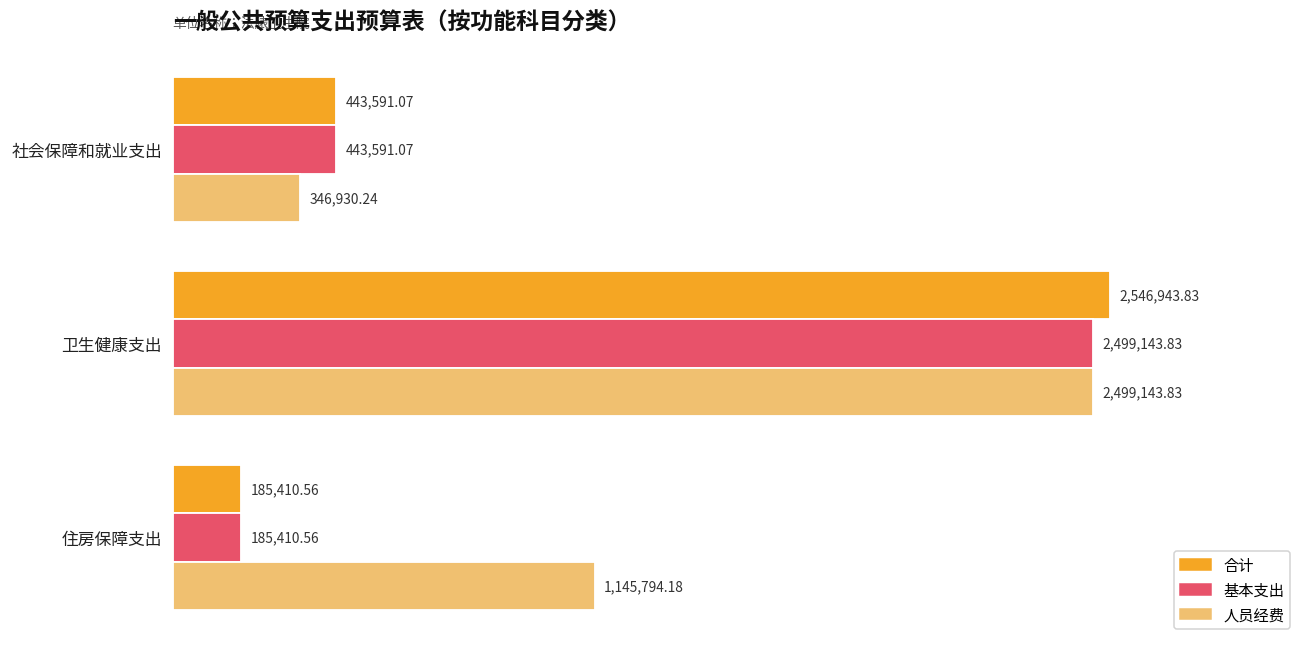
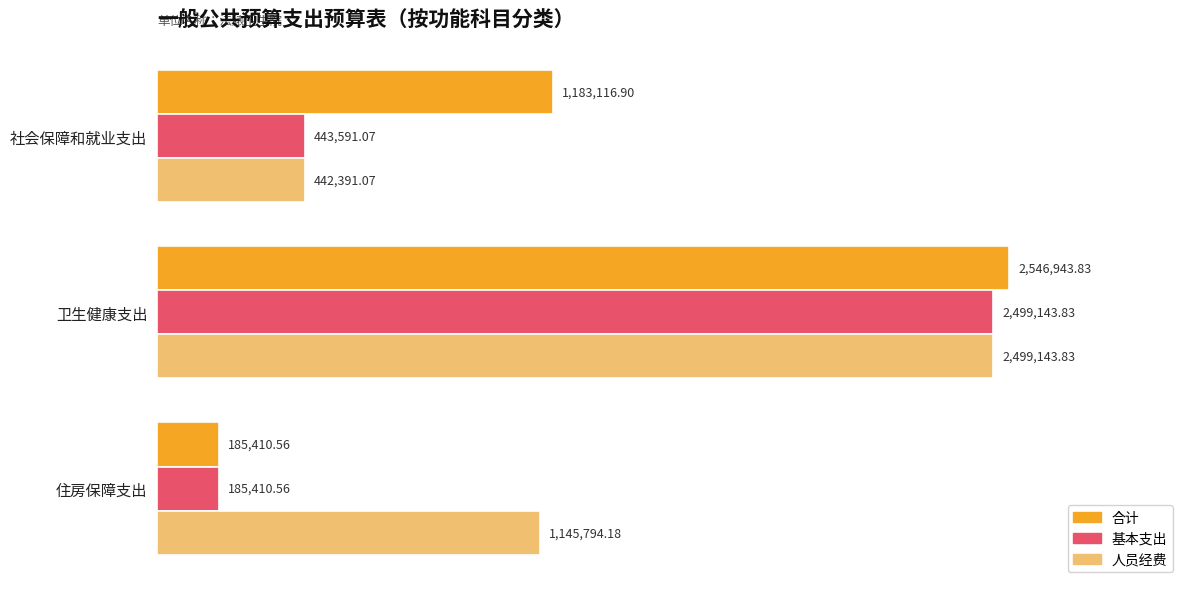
合计, 社会保障和就业支出: 443,591.07 -> 1,183,116.90
人员经费, 社会保障和就业支出: 346,930.24 -> 442,391.07
